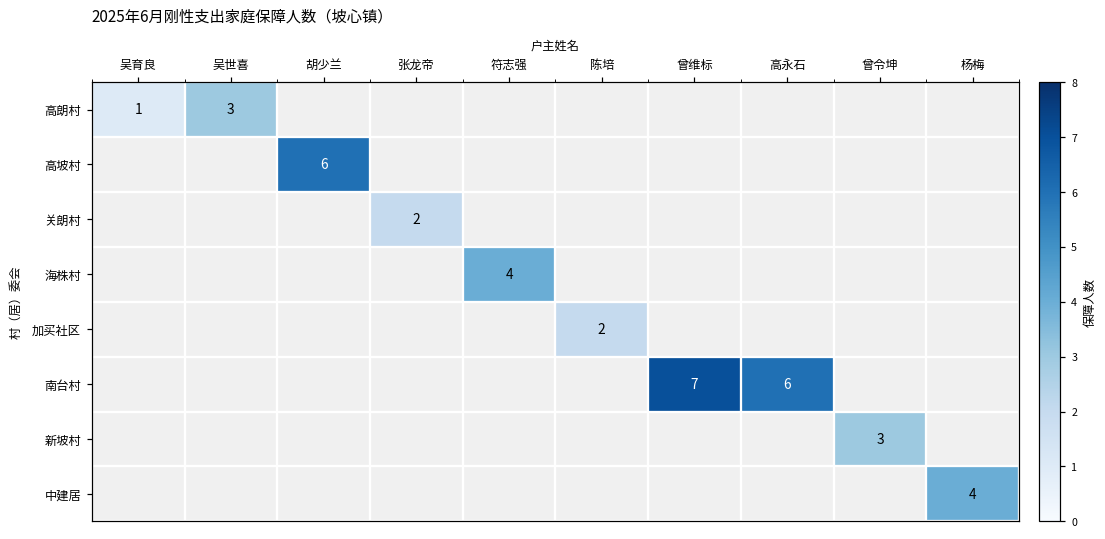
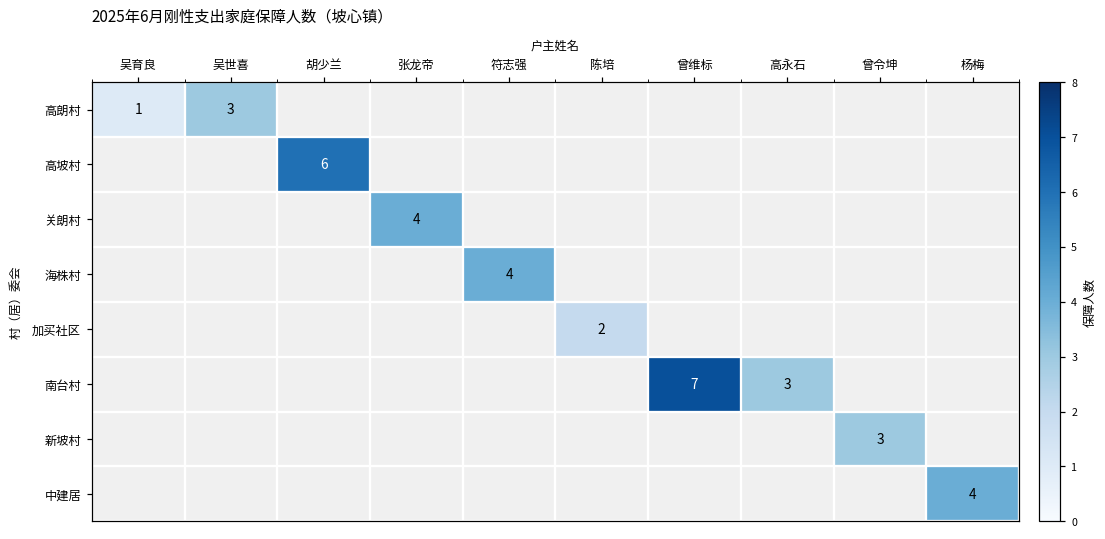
关朗村, 张龙帝: 2 -> 4
南台村, 高永石: 6 -> 3
